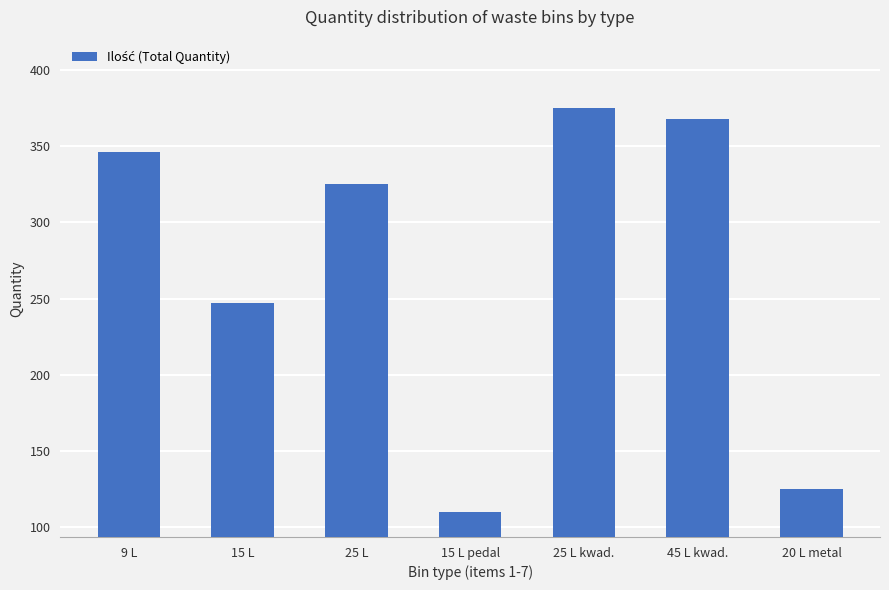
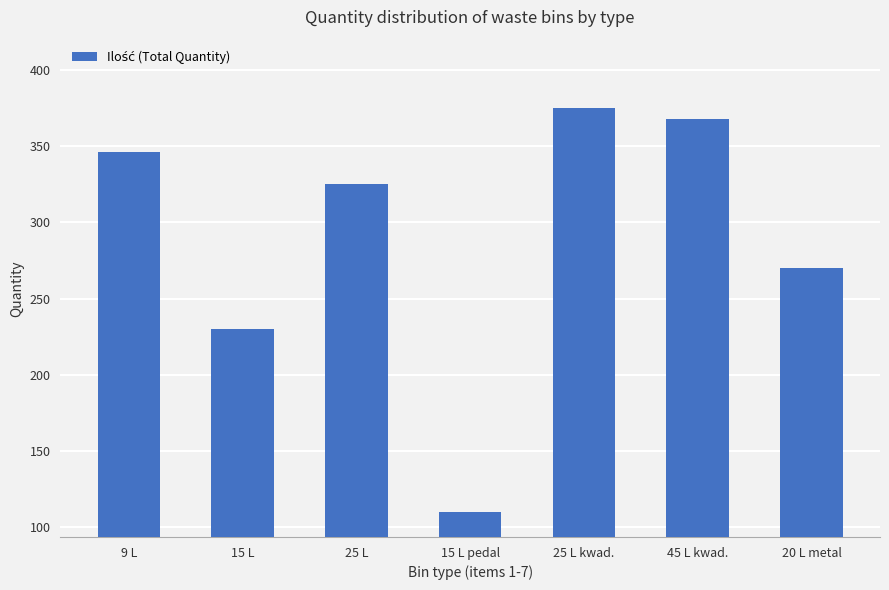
15 L: 247 -> 230
20 L metal: 125 -> 270
